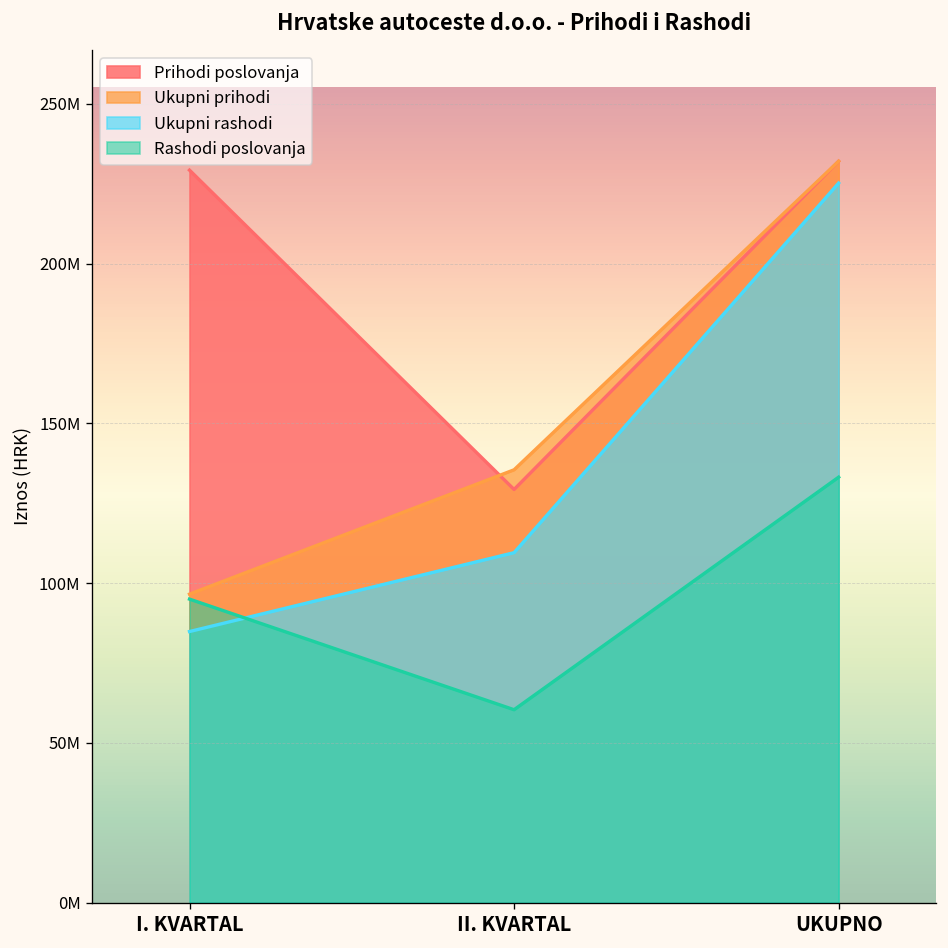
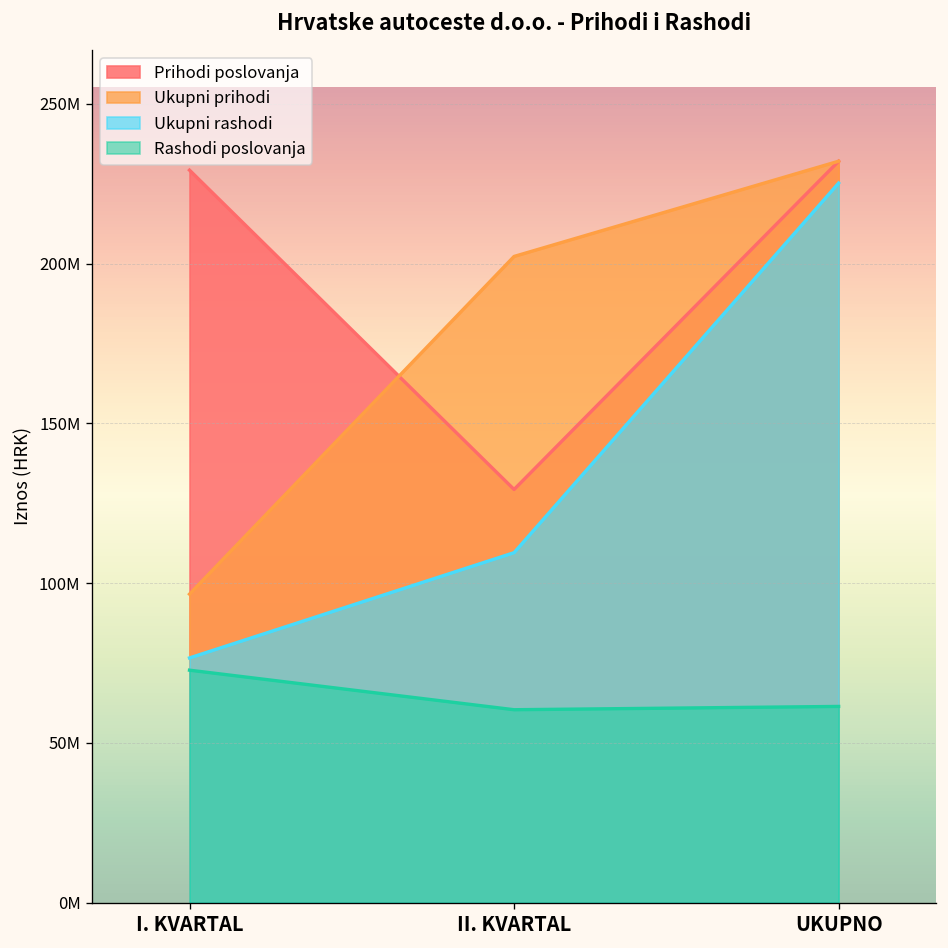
Ukupni rashodi, I. KVARTAL: 85000000 -> 77000000
Rashodi poslovanja, I. KVARTAL: 95000000 -> 73000000
Ukupni prihodi, II. KVARTAL: 135000000 -> 202000000
Rashodi poslovanja, UKUPNO: 133000000 -> 61000000
